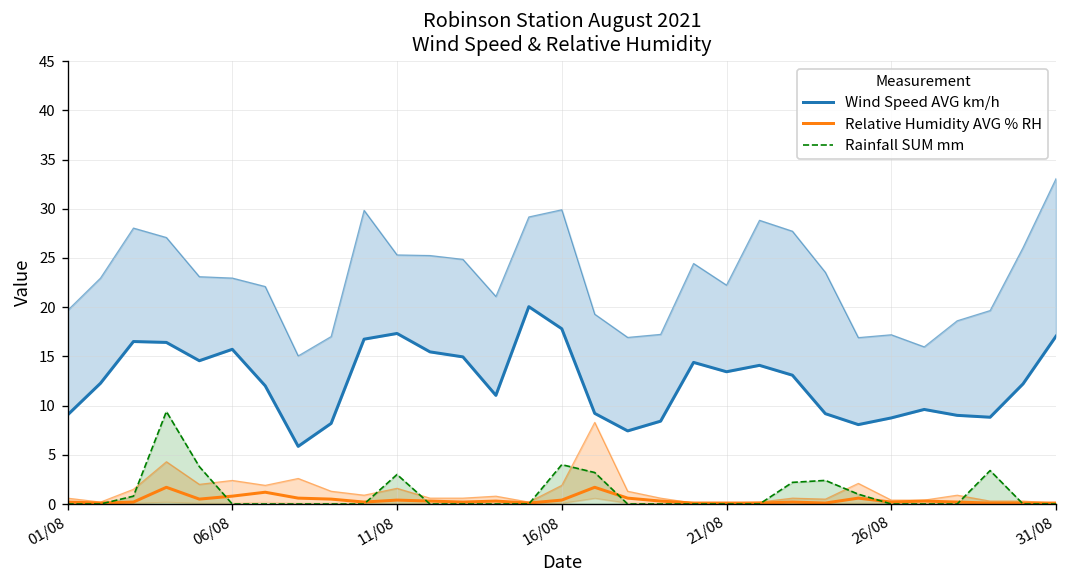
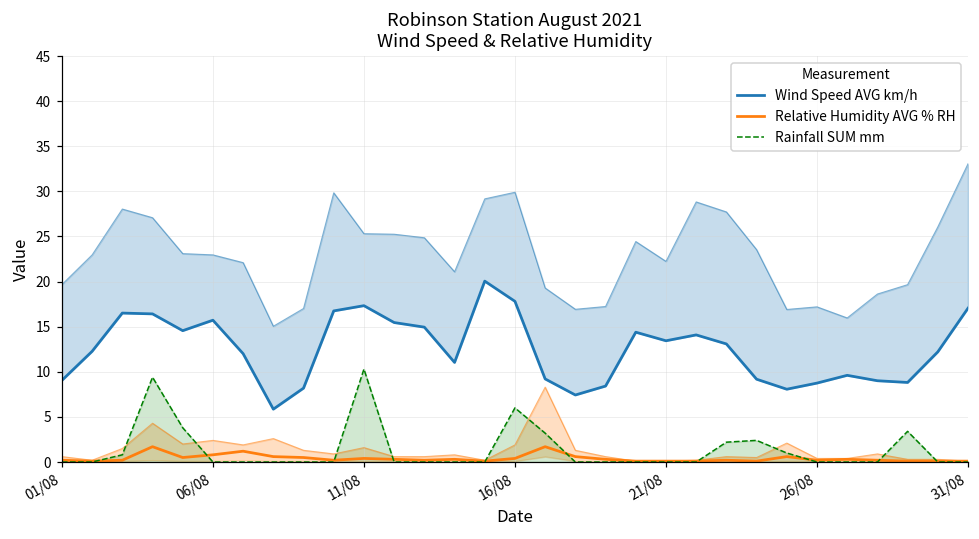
Rainfall SUM mm, 11/08: 3 -> 10
Rainfall SUM mm, 16/08: 4 -> 6
